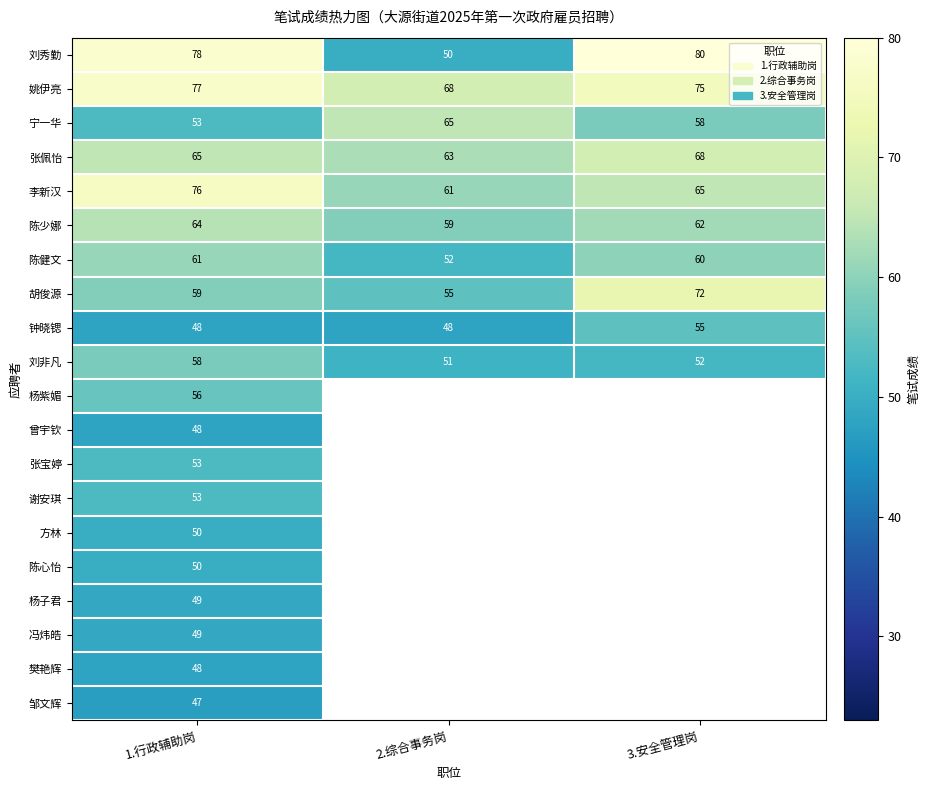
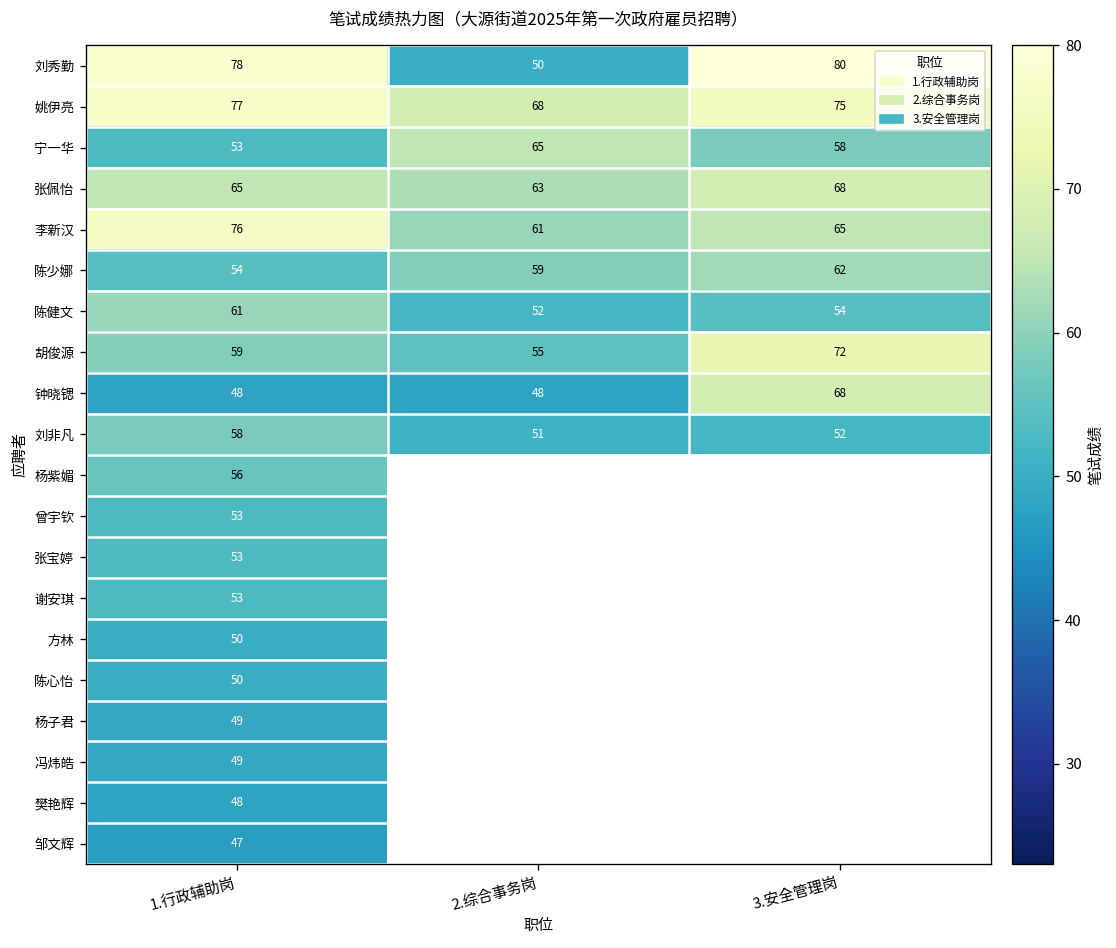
陈少娜, 1.行政辅助岗: 64 -> 54
陈健文, 3.安全管理岗: 60 -> 54
钟晓锶, 3.安全管理岗: 55 -> 68
曾宇钦, 1.行政辅助岗: 48 -> 53
